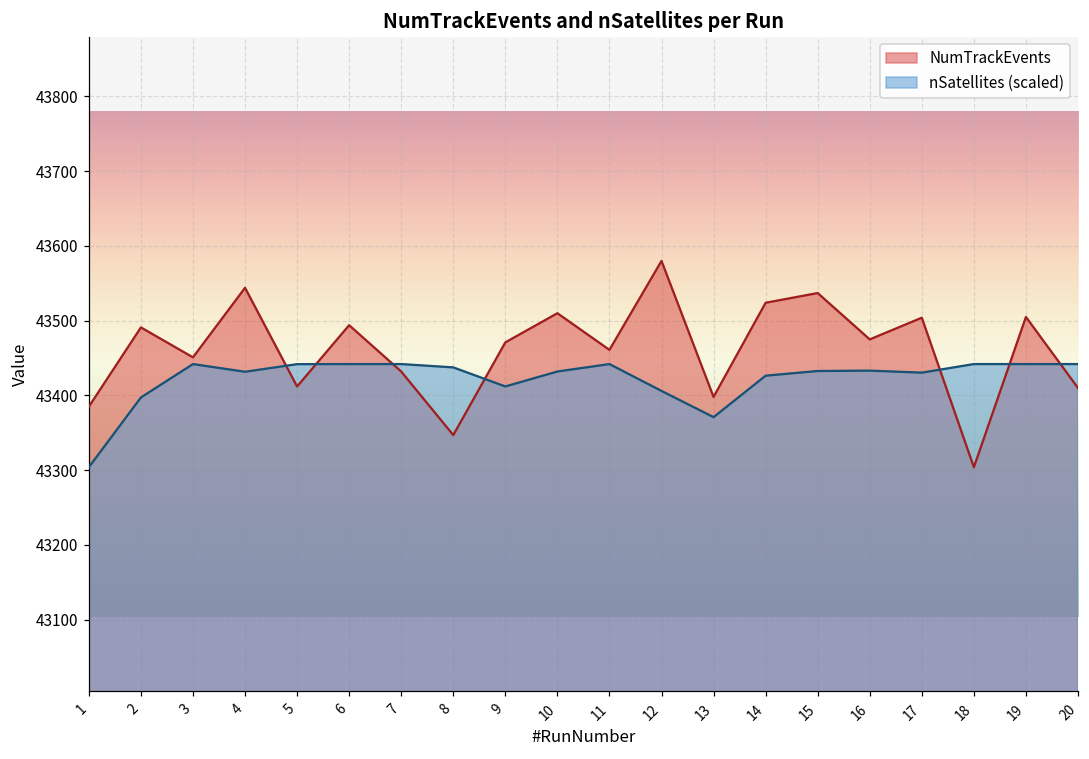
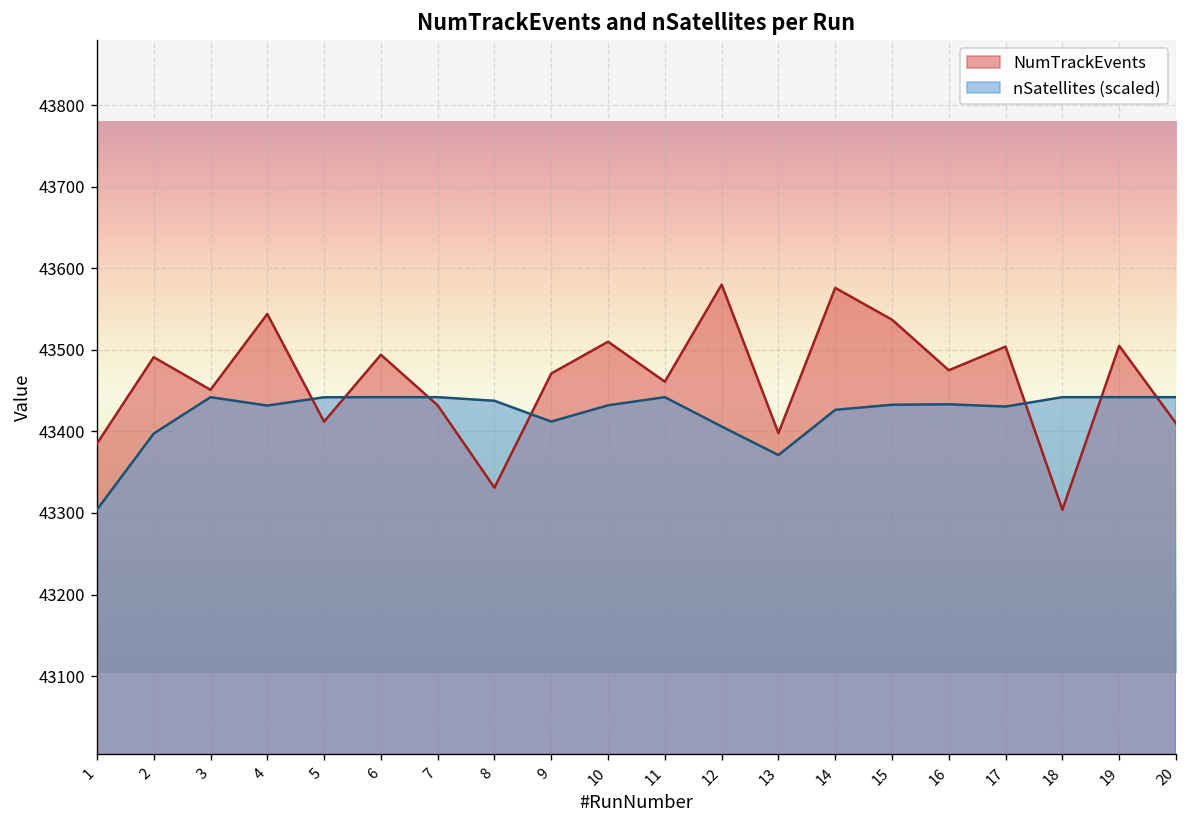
NumTrackEvents, 8: 43350 -> 43330
NumTrackEvents, 14: 43520 -> 43580
